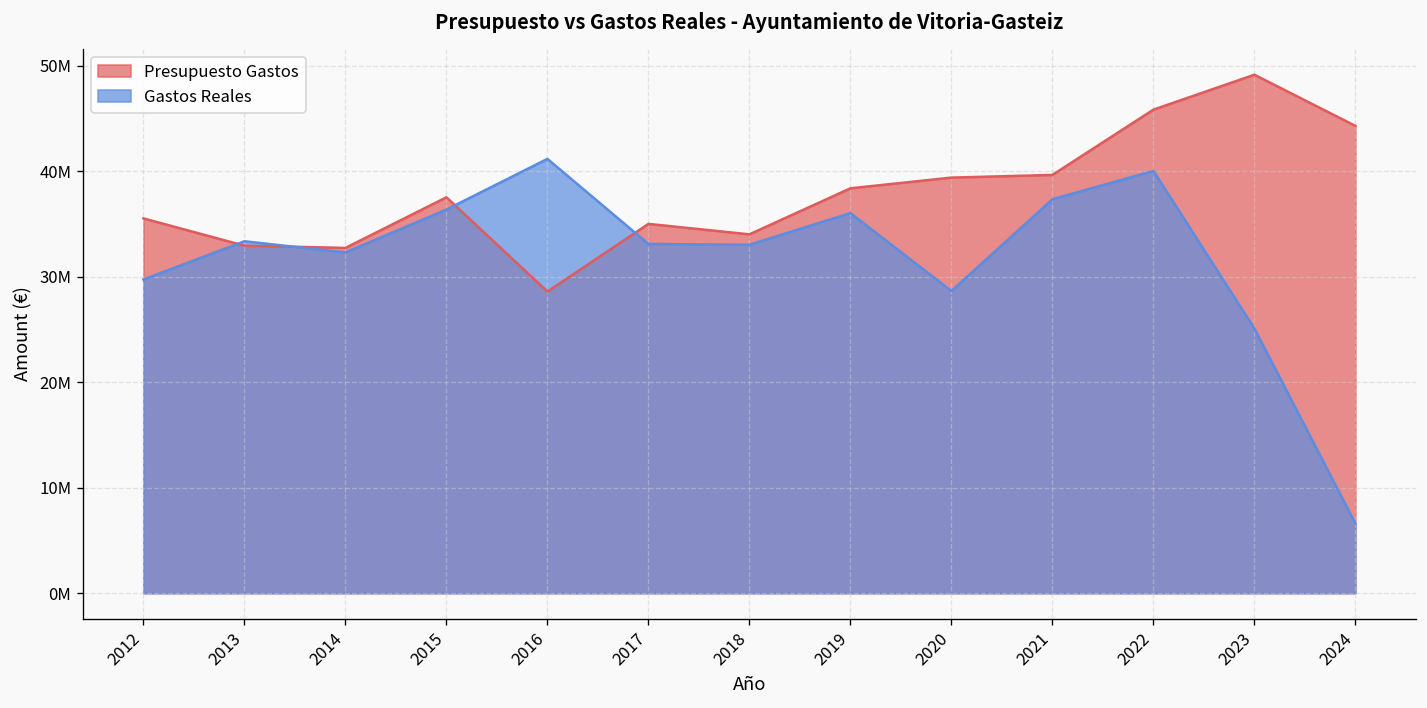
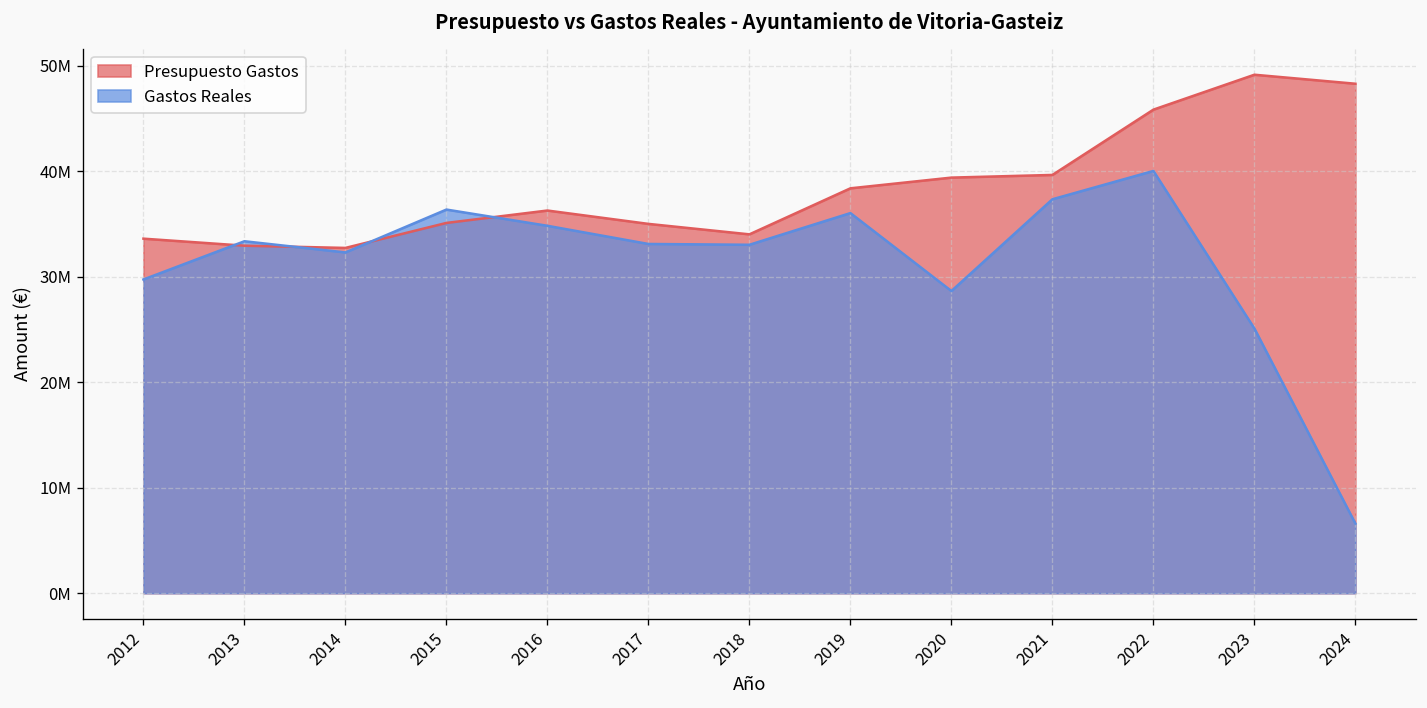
Presupuesto Gastos, 2012: 36000000 -> 34000000
Presupuesto Gastos, 2015: 38000000 -> 35000000
Presupuesto Gastos, 2016: 29000000 -> 36000000
Gastos Reales, 2016: 41000000 -> 35000000
Presupuesto Gastos, 2024: 44000000 -> 48000000
